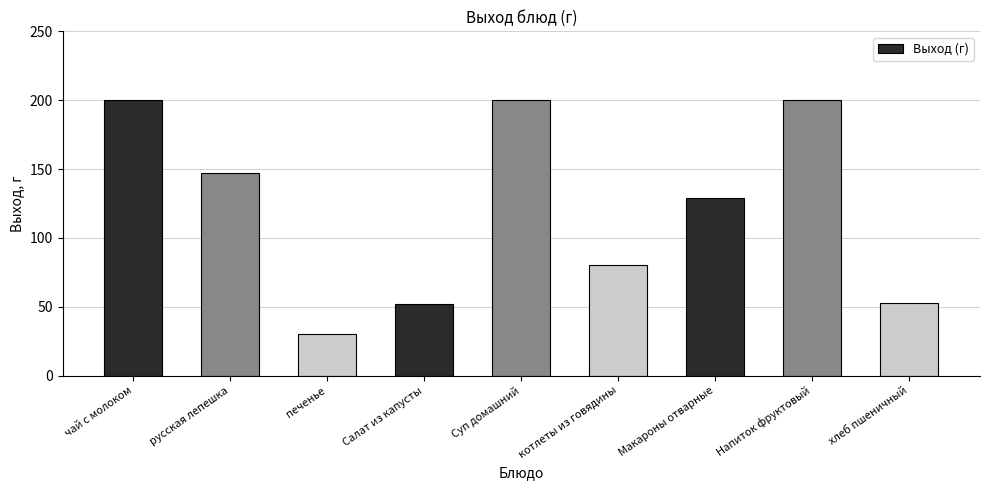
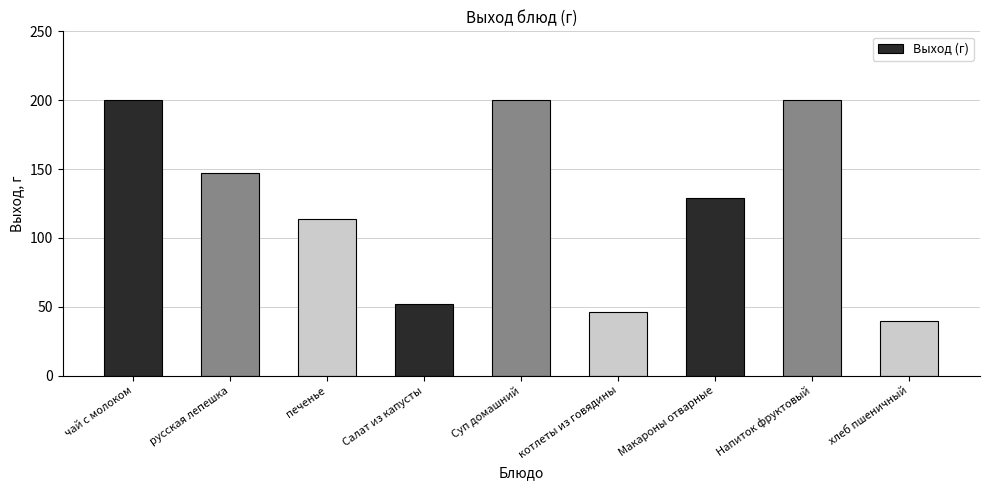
печенье: 30 -> 114
котлеты из говядины: 80 -> 46
хлеб пшеничный: 53 -> 40
